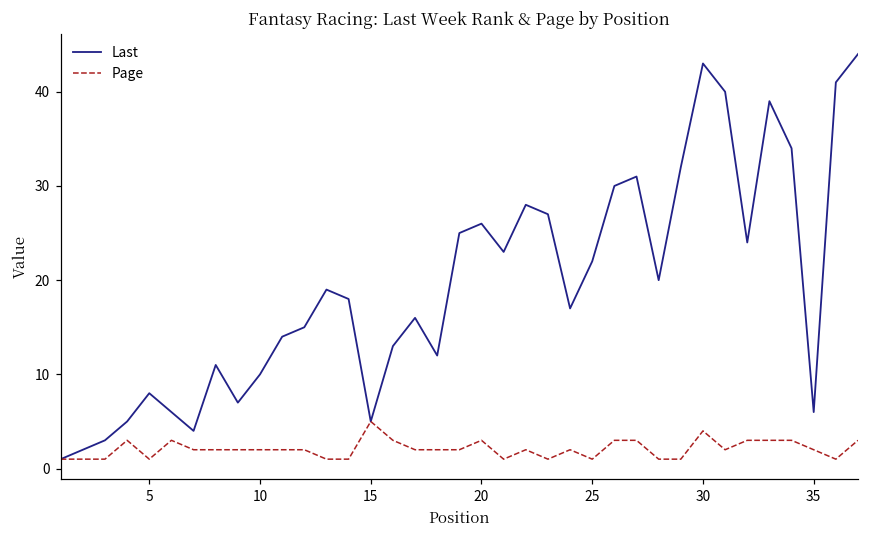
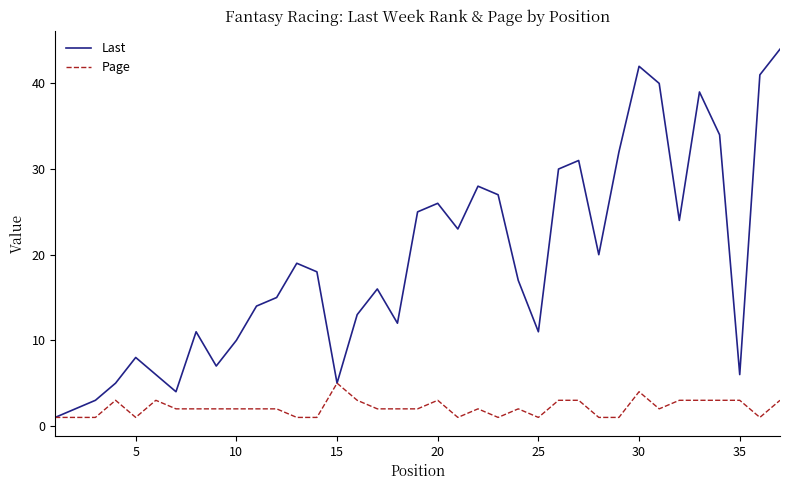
Last, 25: 22 -> 11
Last, 30: 43 -> 42
Page, 35: 2 -> 3
